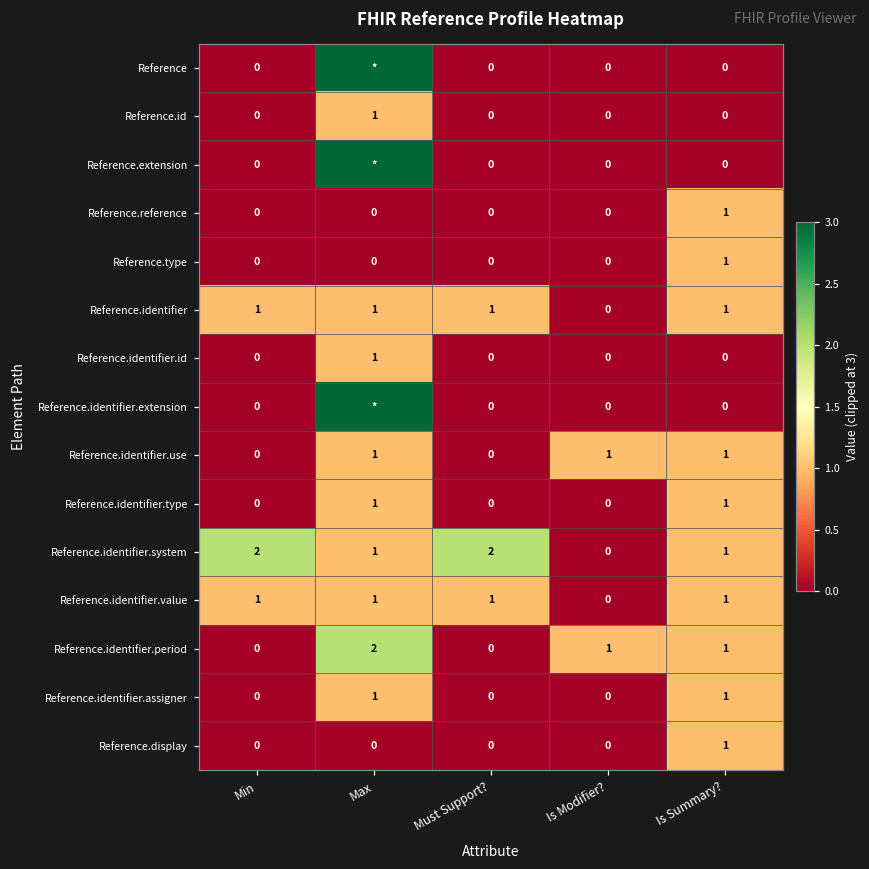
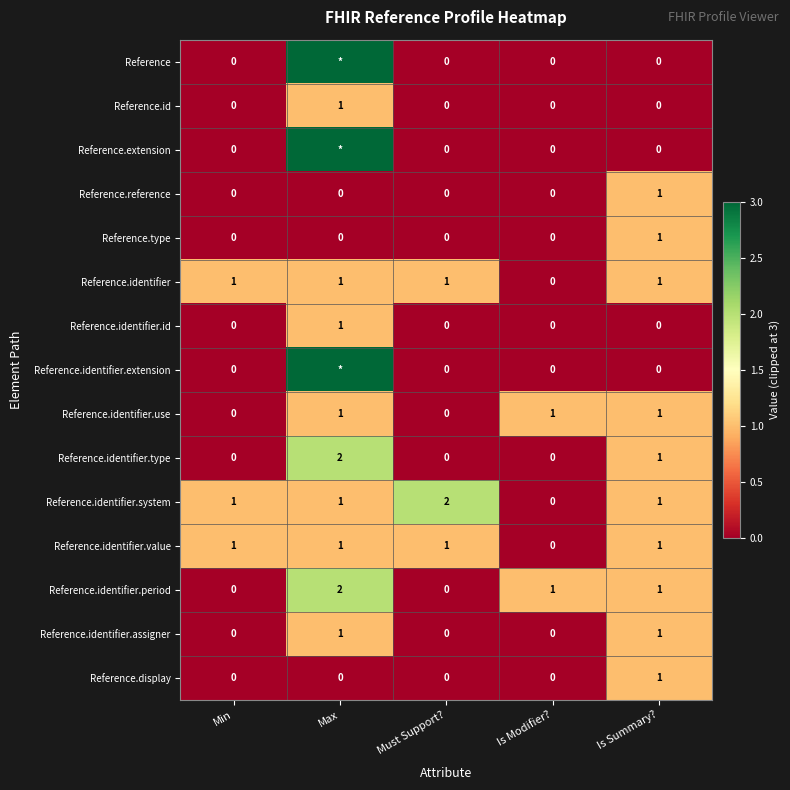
Reference.identifier.type, Max: 1 -> 2
Reference.identifier.system, Min: 2 -> 1
